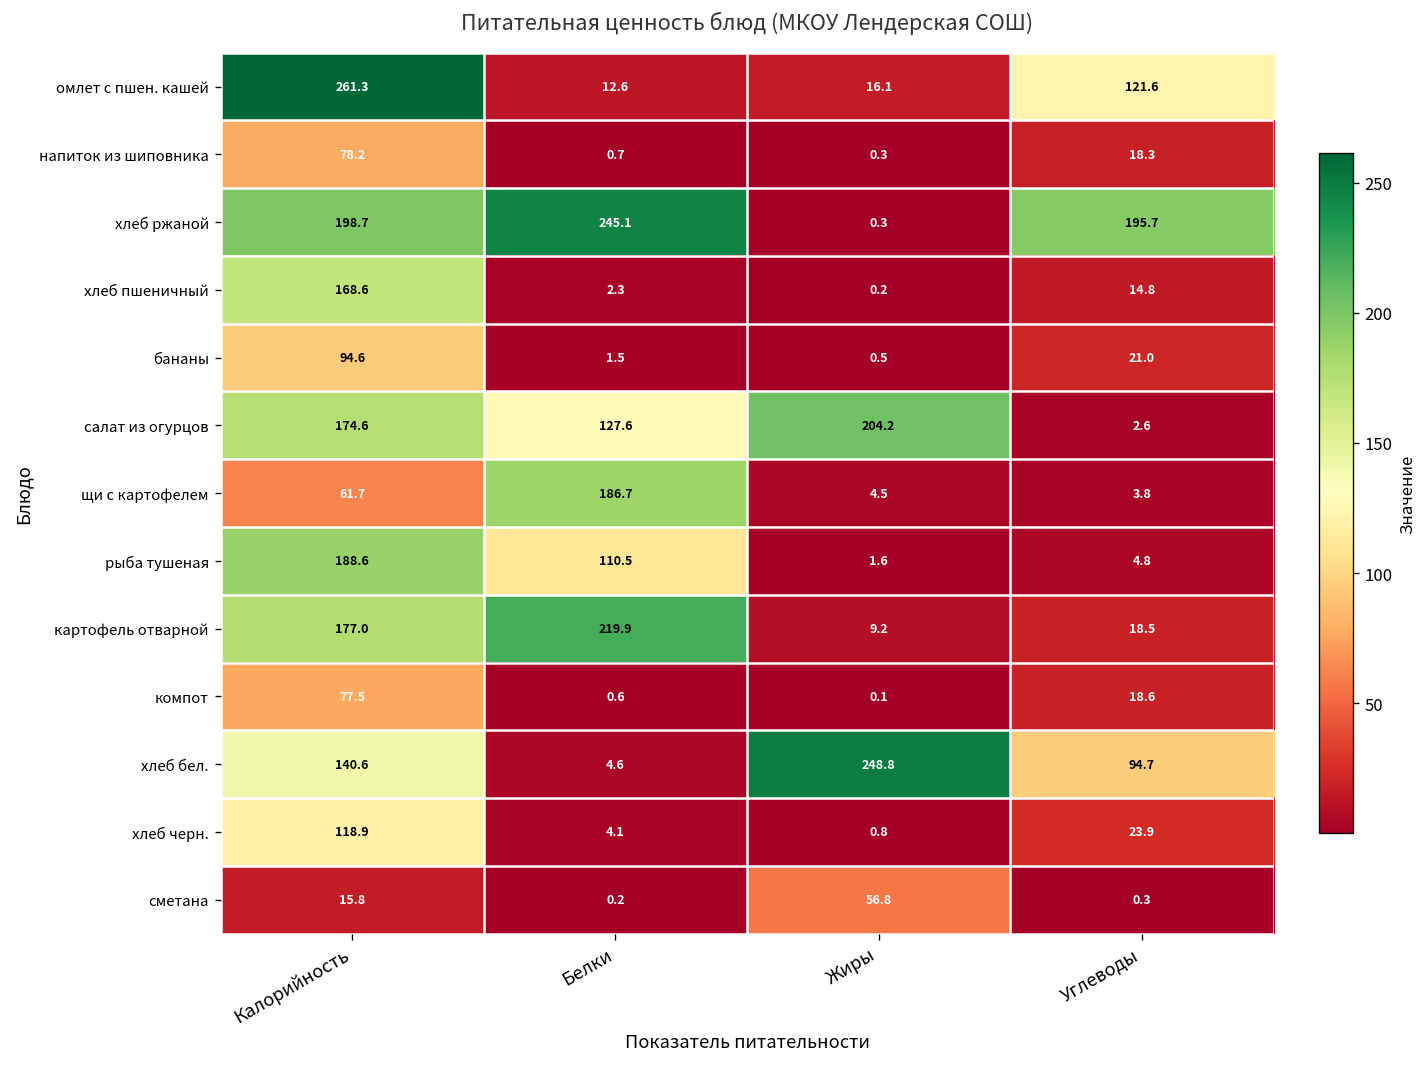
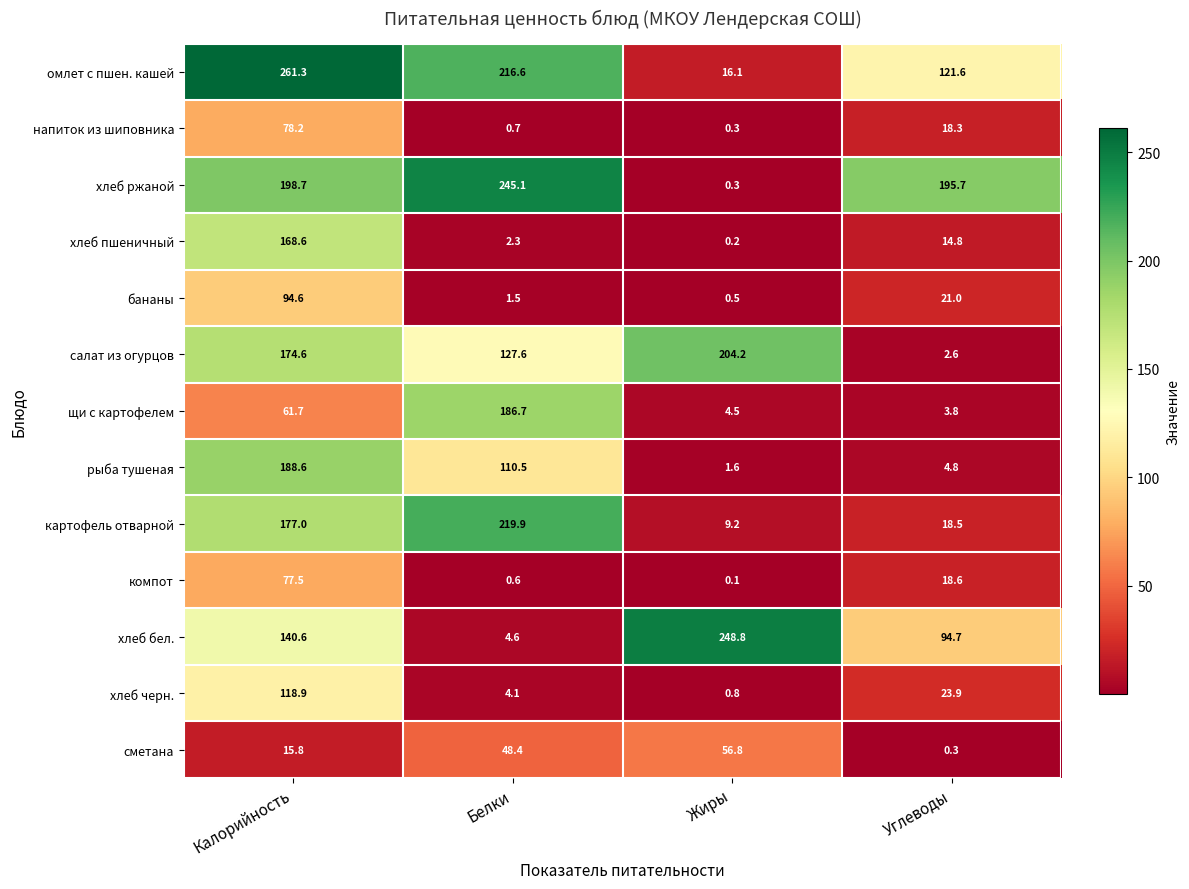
омлет с пшен. кашей, Белки: 12.6 -> 216.6
сметана, Белки: 0.2 -> 48.4
